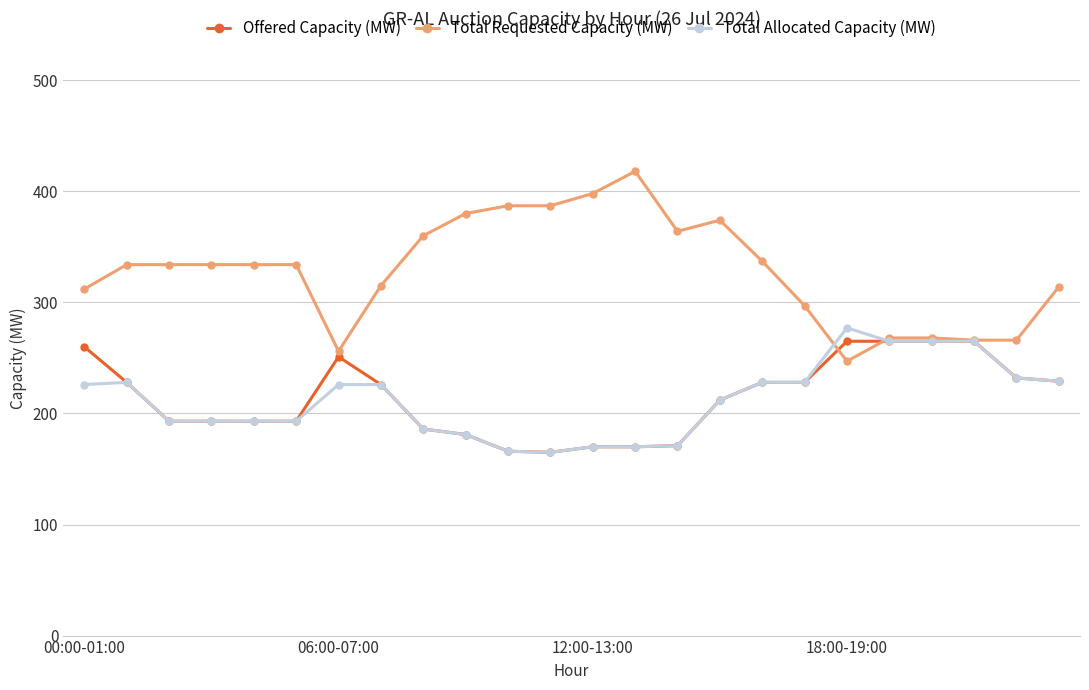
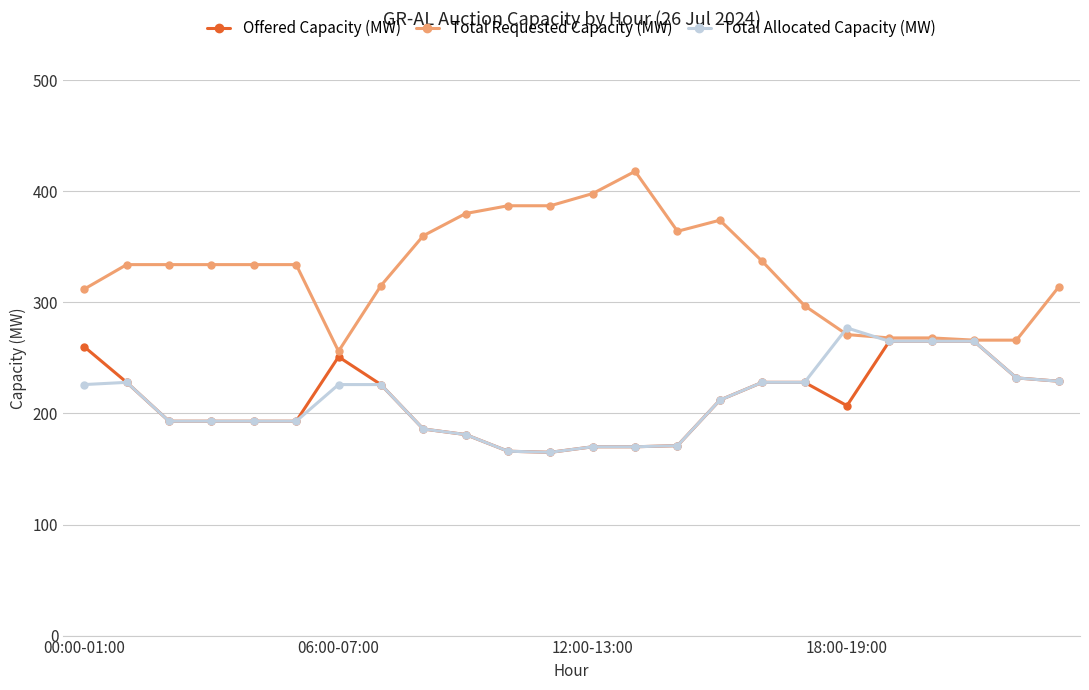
Offered Capacity (MW), 18:00-19:00: 265 -> 207
Total Requested Capacity (MW), 18:00-19:00: 247 -> 271
